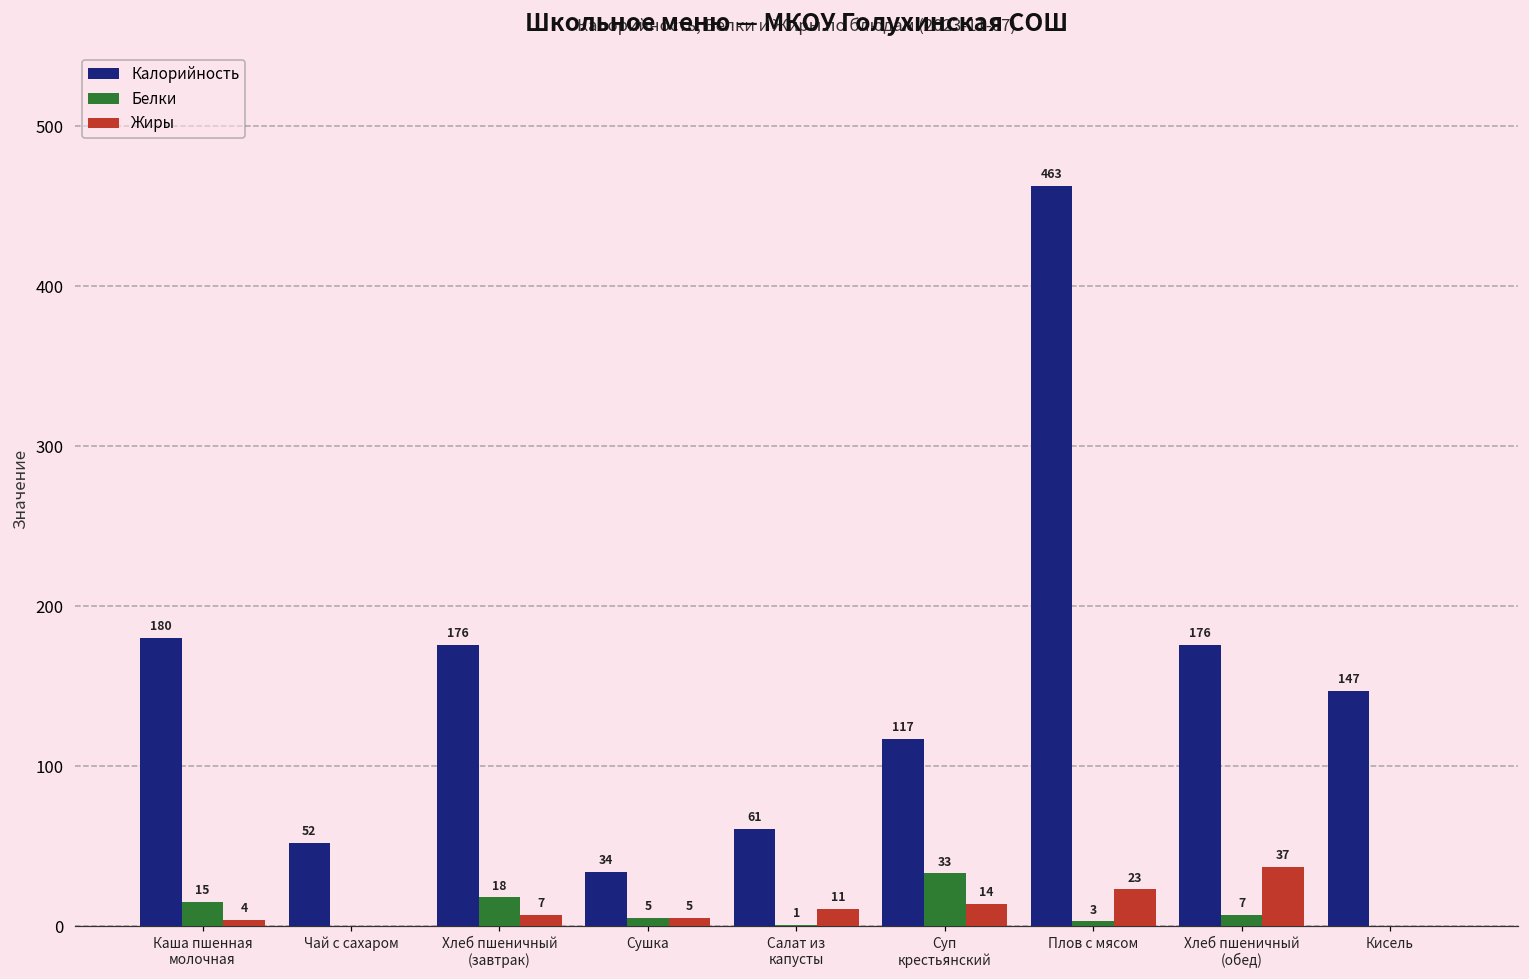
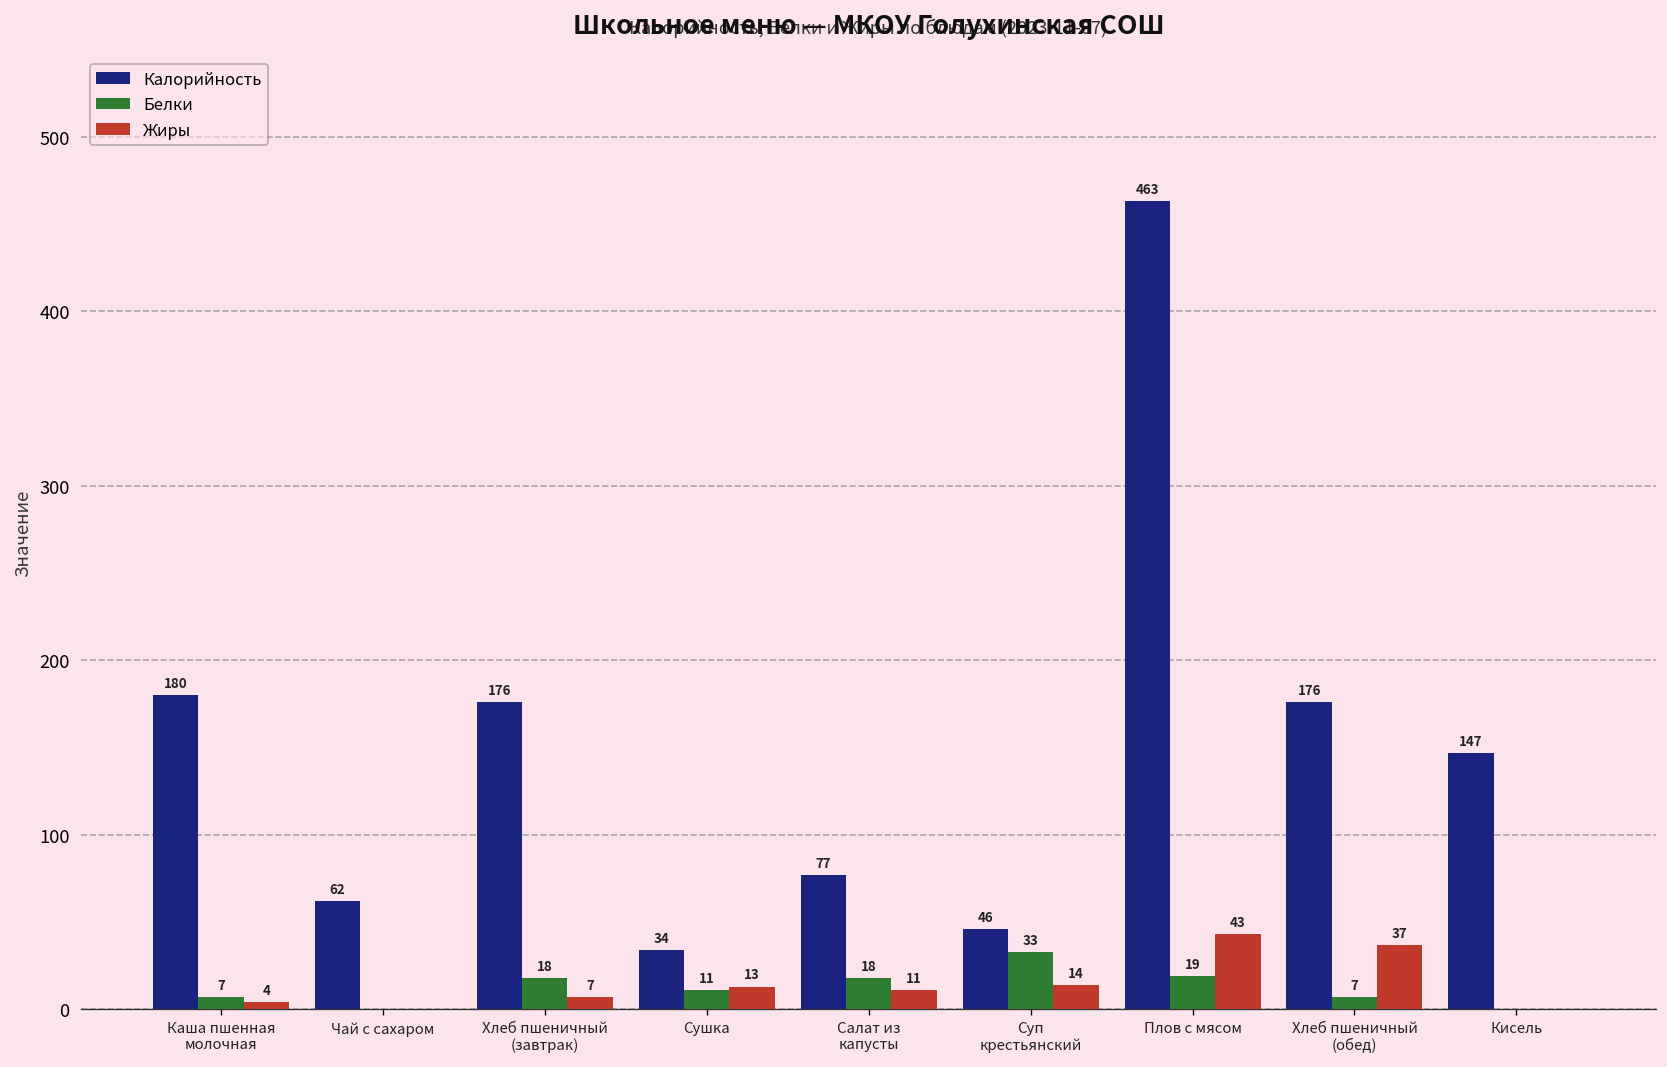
Белки, Каша пшенная молочная: 15 -> 7
Калорийность, Чай с сахаром: 52 -> 62
Белки, Сушка: 5 -> 11
Жиры, Сушка: 5 -> 13
Калорийность, Салат из капусты: 61 -> 77
Белки, Салат из капусты: 1 -> 18
Калорийность, Суп крестьянский: 117 -> 46
Белки, Плов с мясом: 3 -> 19
Жиры, Плов с мясом: 23 -> 43
